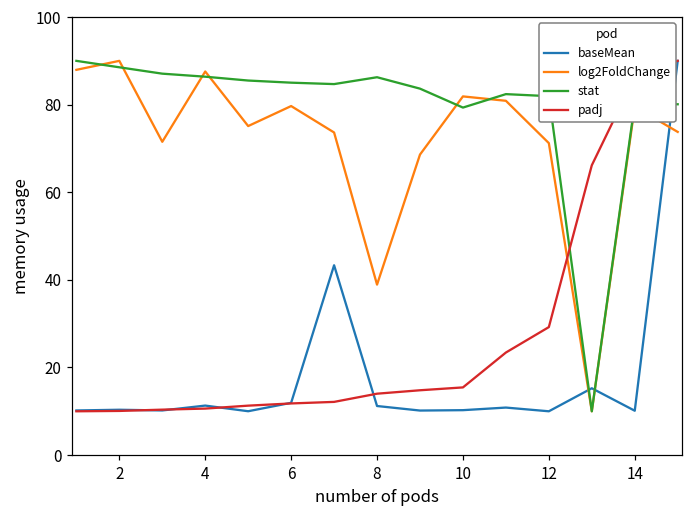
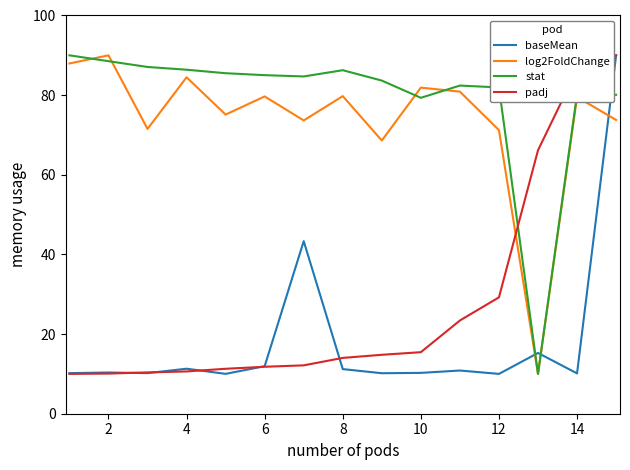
log2FoldChange, 4: 88 -> 84
log2FoldChange, 8: 39 -> 80
